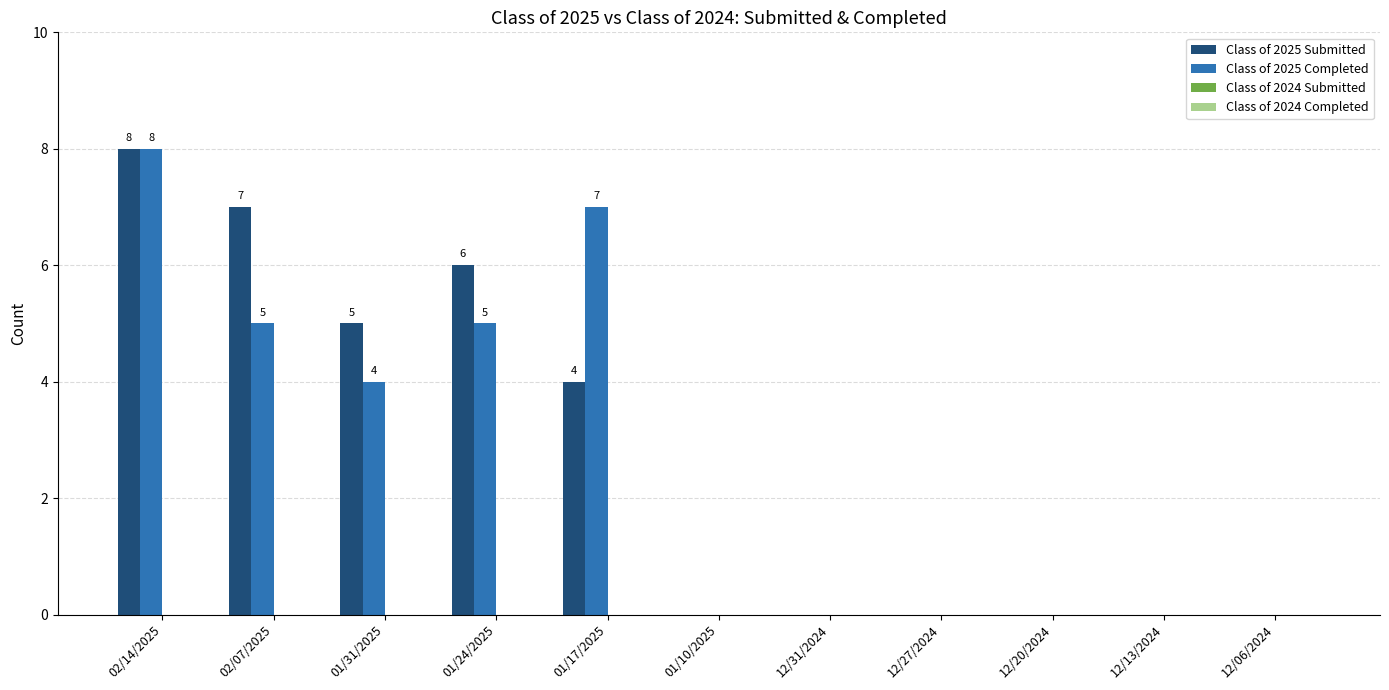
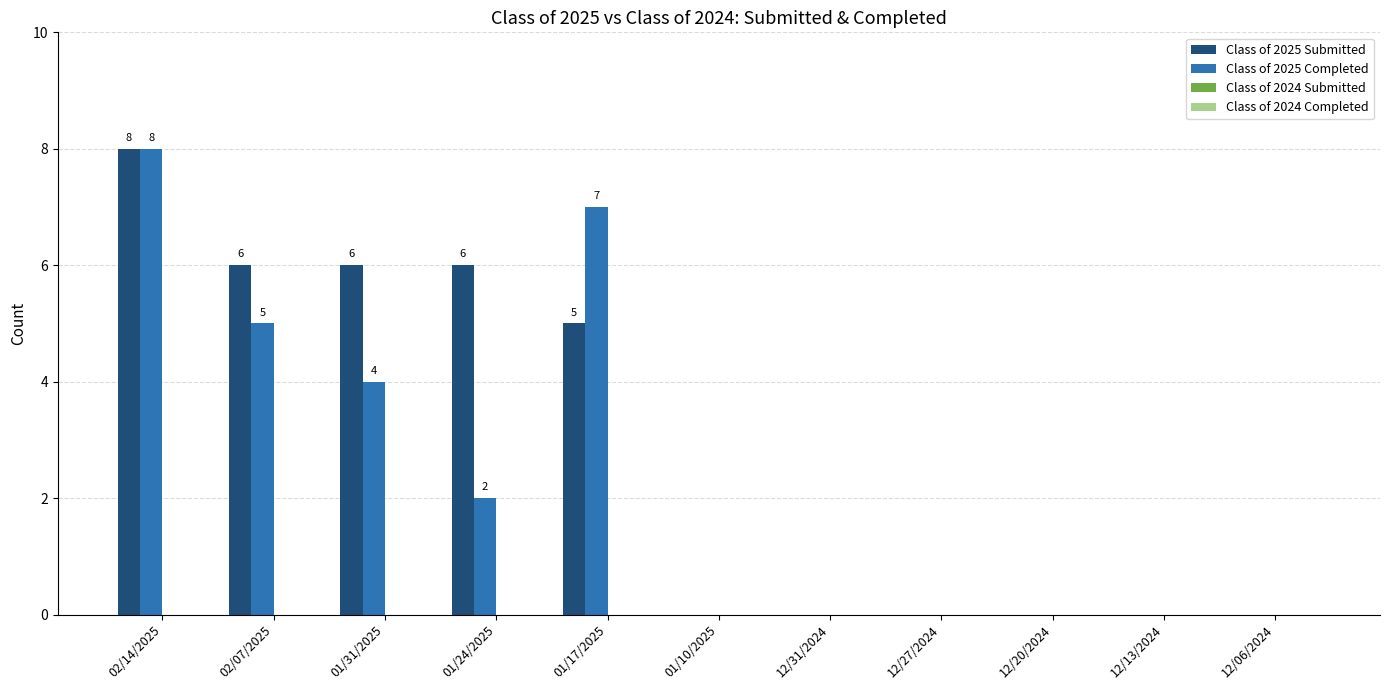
Class of 2025 Submitted, 02/07/2025: 7 -> 6
Class of 2025 Submitted, 01/31/2025: 5 -> 6
Class of 2025 Completed, 01/24/2025: 5 -> 2
Class of 2025 Submitted, 01/17/2025: 4 -> 5
